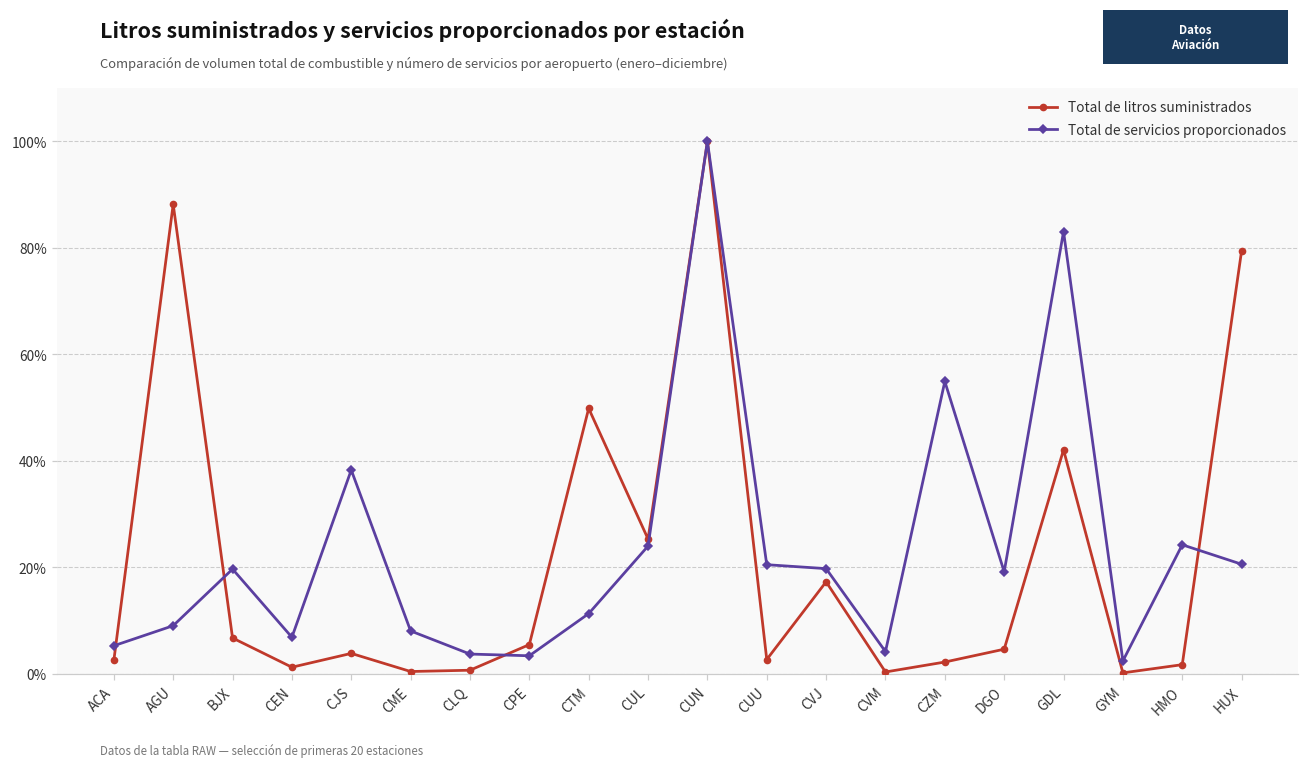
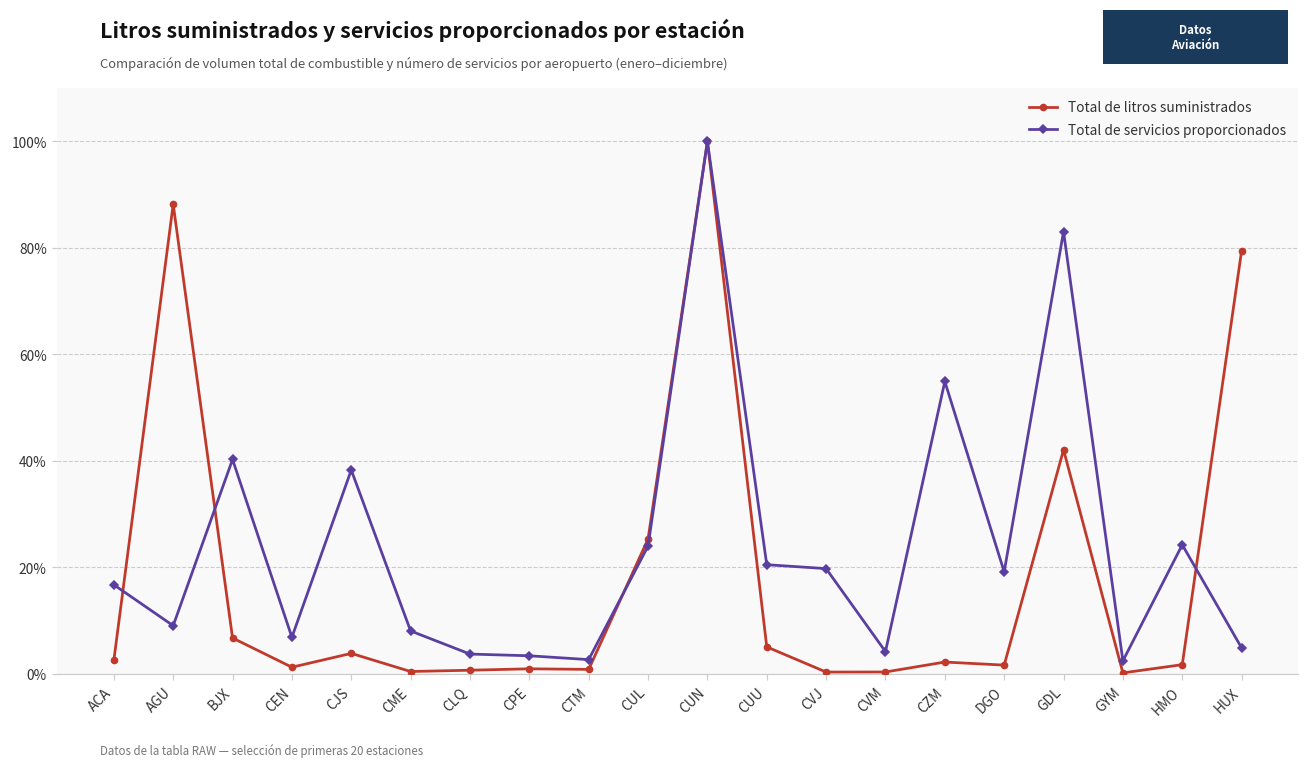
Total de servicios proporcionados, ACA: 5% -> 17%
Total de servicios proporcionados, BJX: 20% -> 40%
Total de litros suministrados, CPE: 5% -> 1%
Total de litros suministrados, CTM: 50% -> 1%
Total de servicios proporcionados, CTM: 11% -> 3%
Total de litros suministrados, CUU: 3% -> 5%
Total de litros suministrados, CVJ: 17% -> 0%
Total de litros suministrados, DGO: 5% -> 2%
Total de servicios proporcionados, HUX: 21% -> 5%
